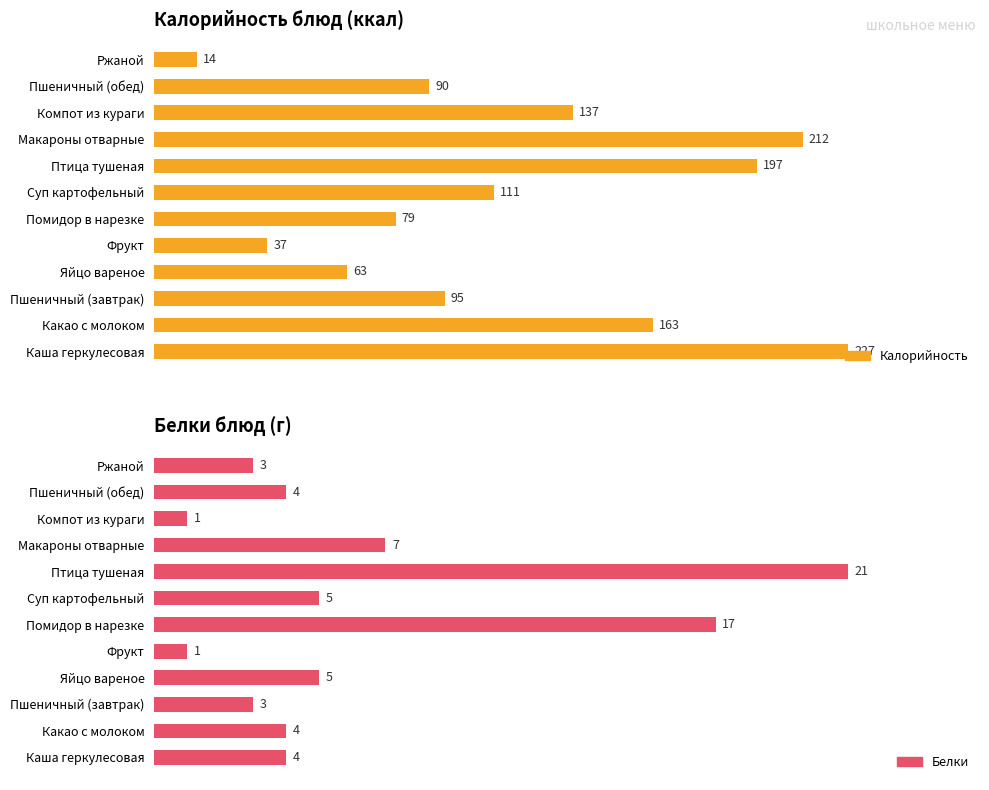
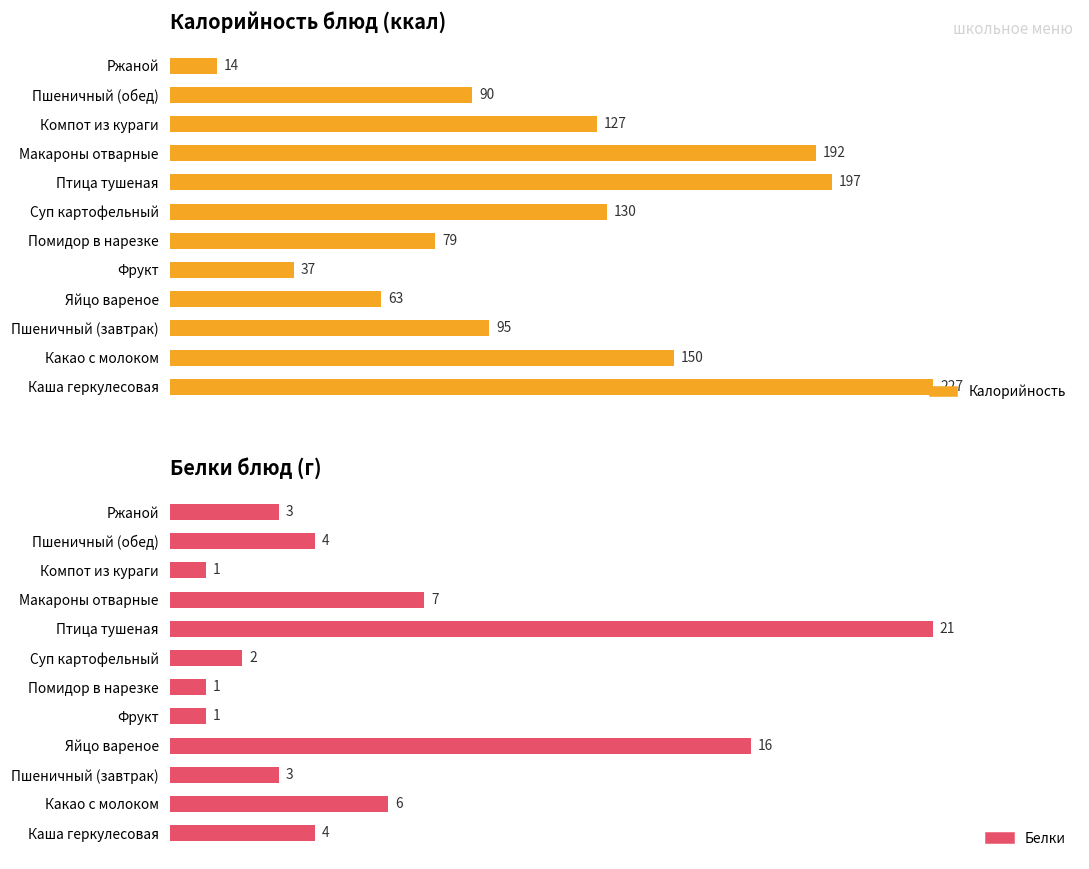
Калорийность блюд (ккал), Компот из кураги: 137 -> 127
Калорийность блюд (ккал), Макароны отварные: 212 -> 192
Калорийность блюд (ккал), Суп картофельный: 111 -> 130
Калорийность блюд (ккал), Какао с молоком: 163 -> 150
Белки блюд (г), Суп картофельный: 5 -> 2
Белки блюд (г), Помидор в нарезке: 17 -> 1
Белки блюд (г), Яйцо вареное: 5 -> 16
Белки блюд (г), Какао с молоком: 4 -> 6
